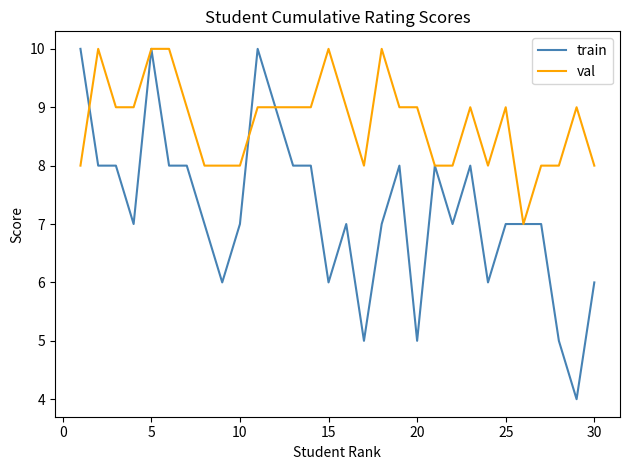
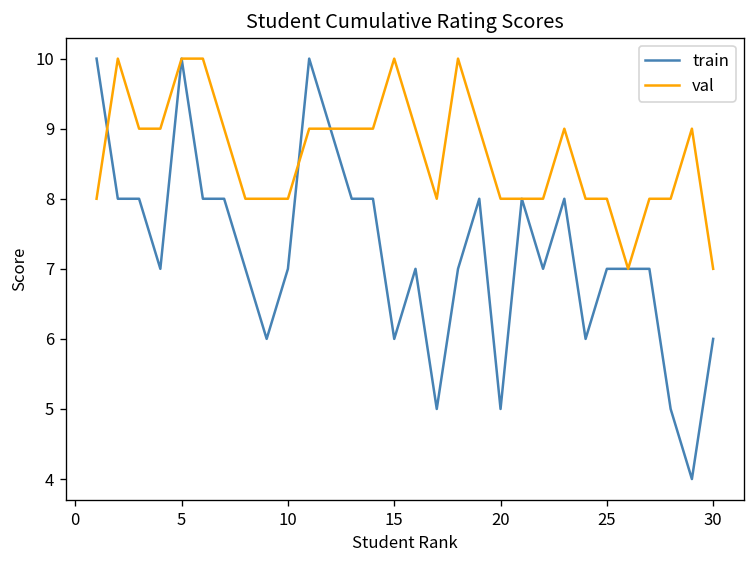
val, 20: 9 -> 8
val, 25: 9 -> 8
val, 30: 8 -> 7
